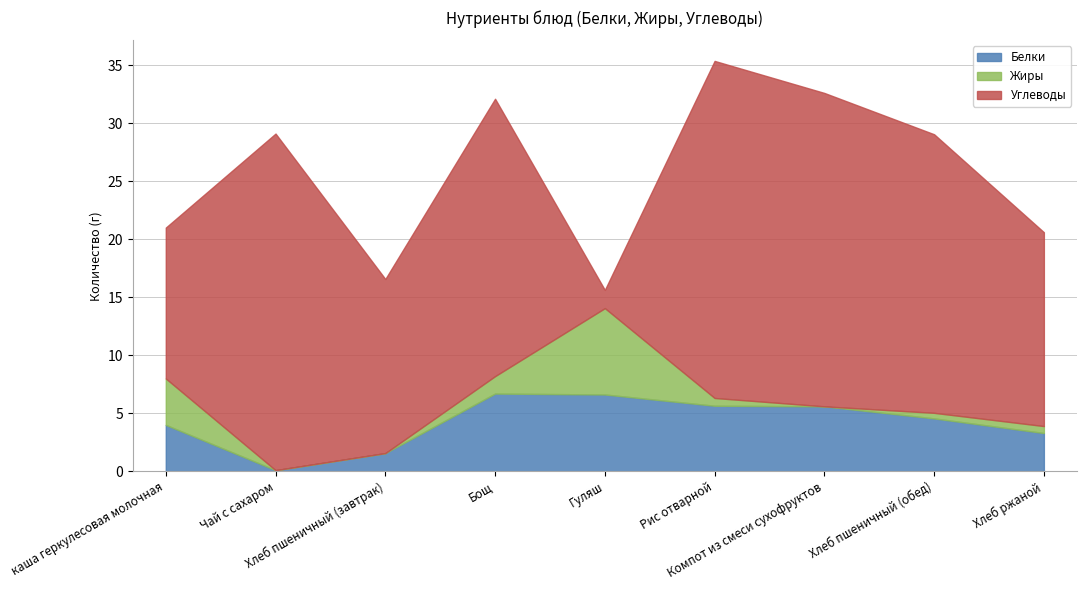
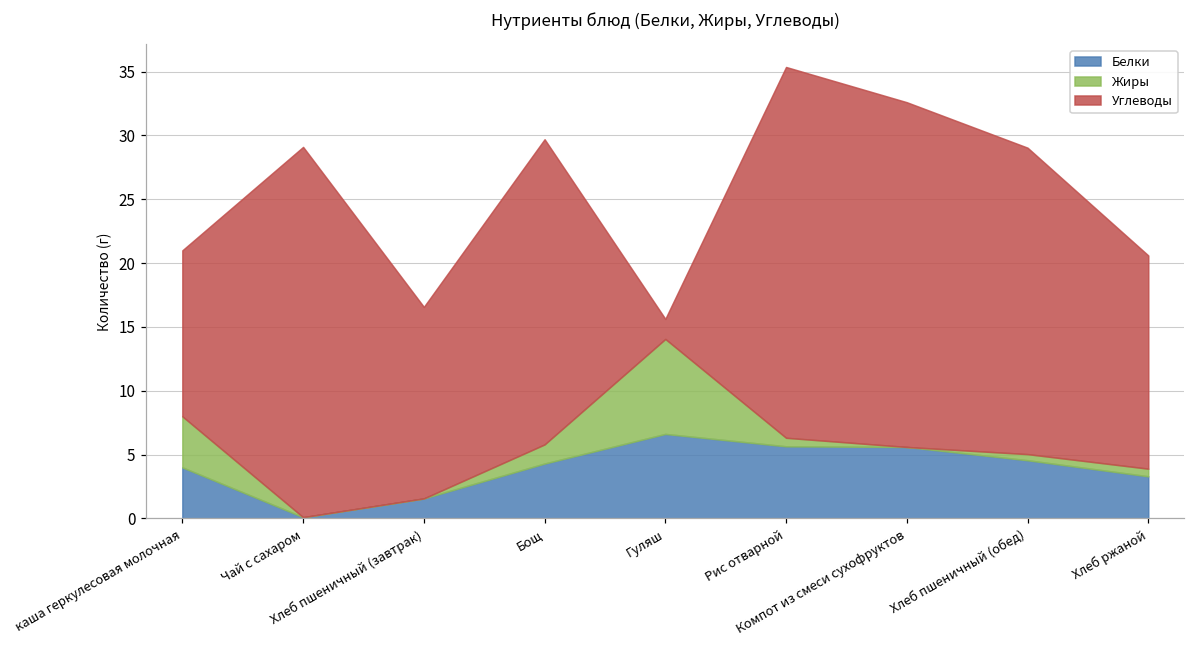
Белки, Бощ: 6.7 -> 4.3
